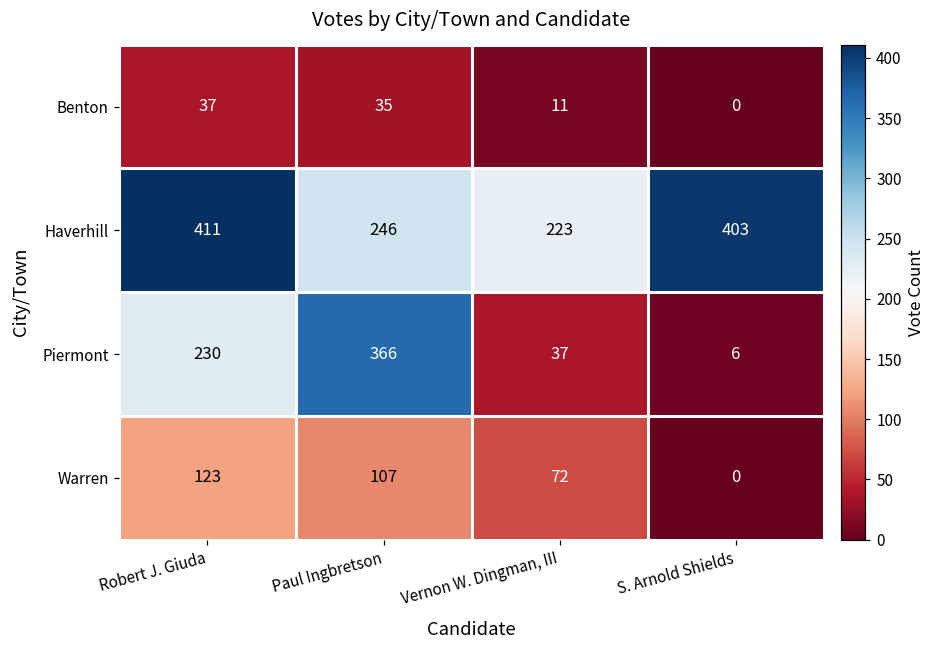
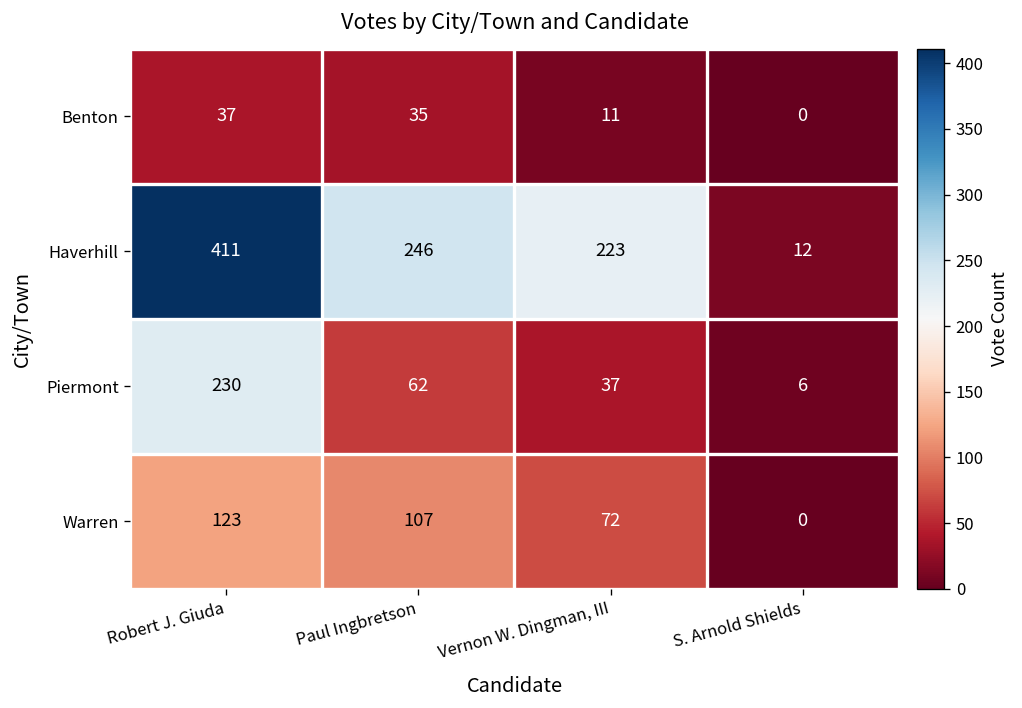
Haverhill, S. Arnold Shields: 403 -> 12
Piermont, Paul Ingbretson: 366 -> 62
